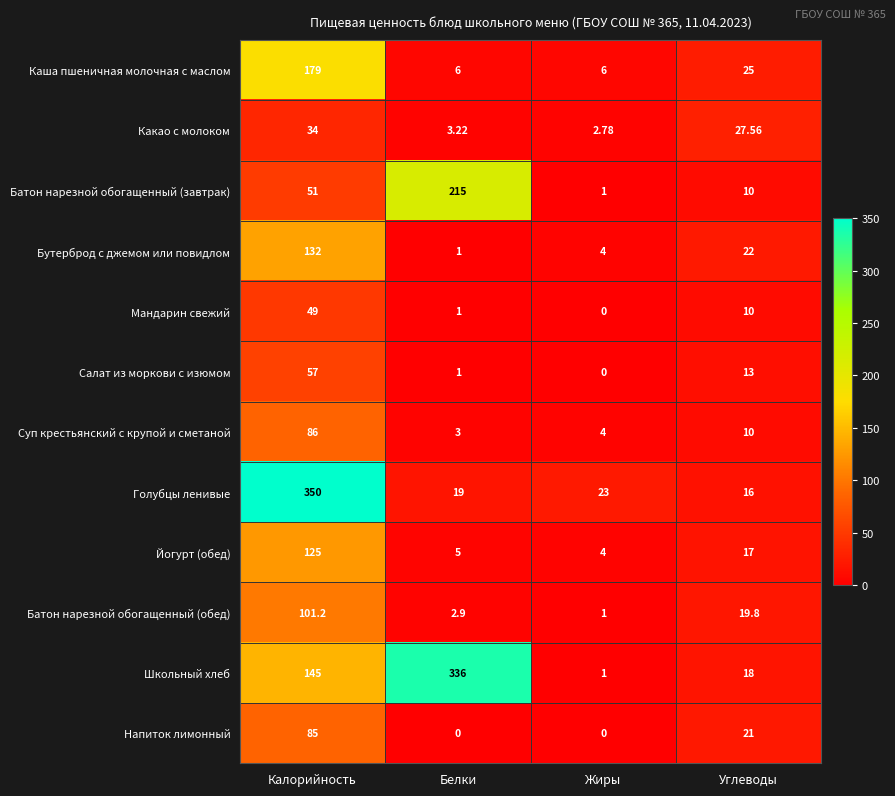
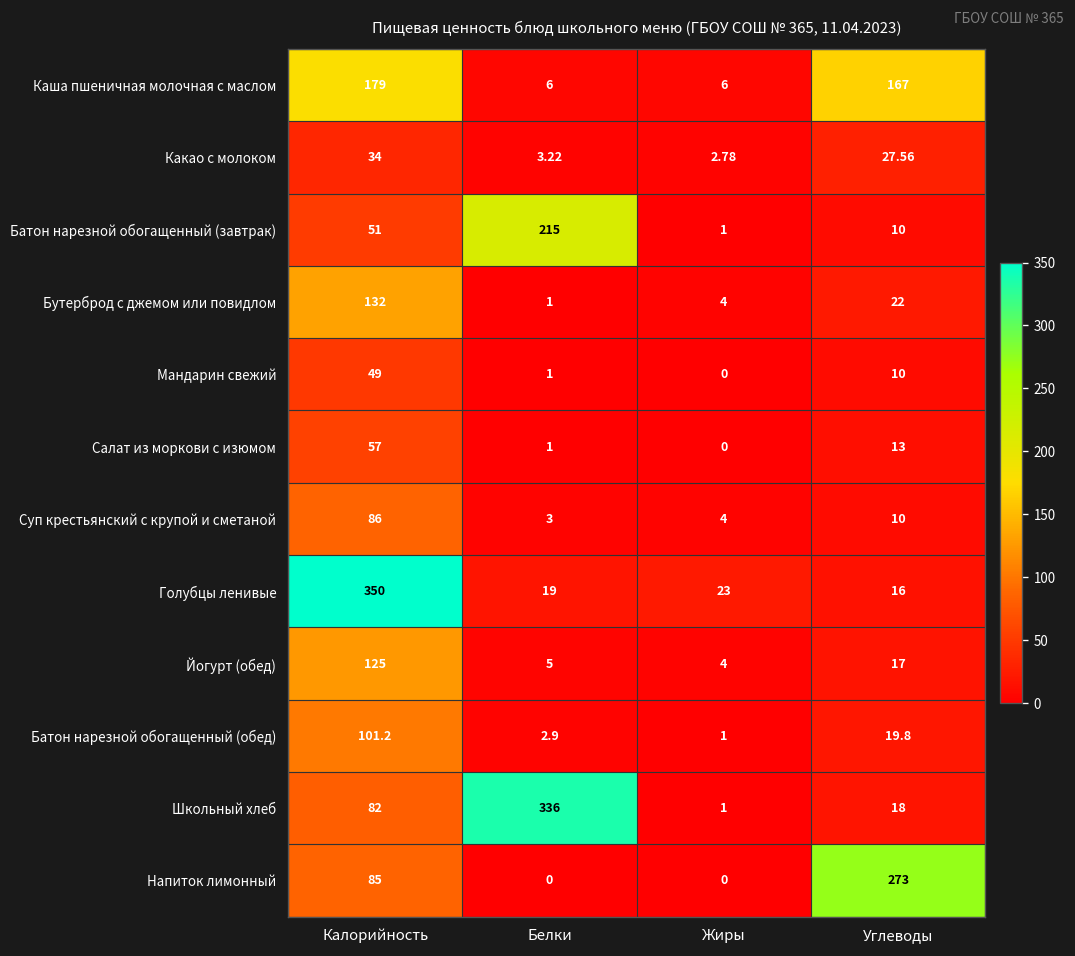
Каша пшеничная молочная с маслом, Углеводы: 25 -> 167
Школьный хлеб, Калорийность: 145 -> 82
Напиток лимонный, Углеводы: 21 -> 273
